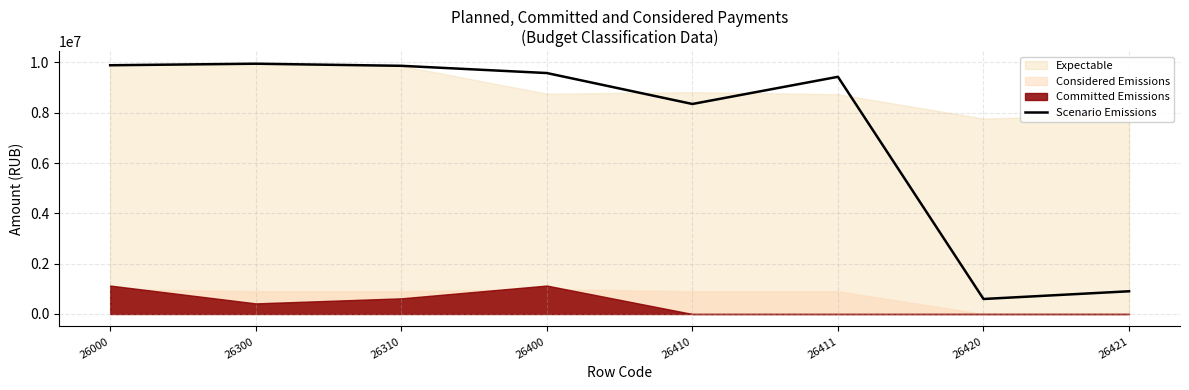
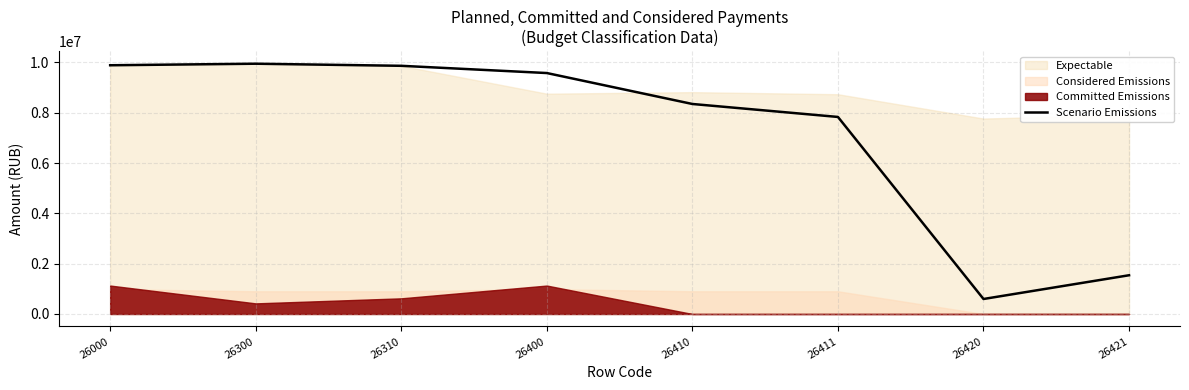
Scenario Emissions, 26411: 9400000 -> 7800000
Scenario Emissions, 26421: 900000 -> 1500000
